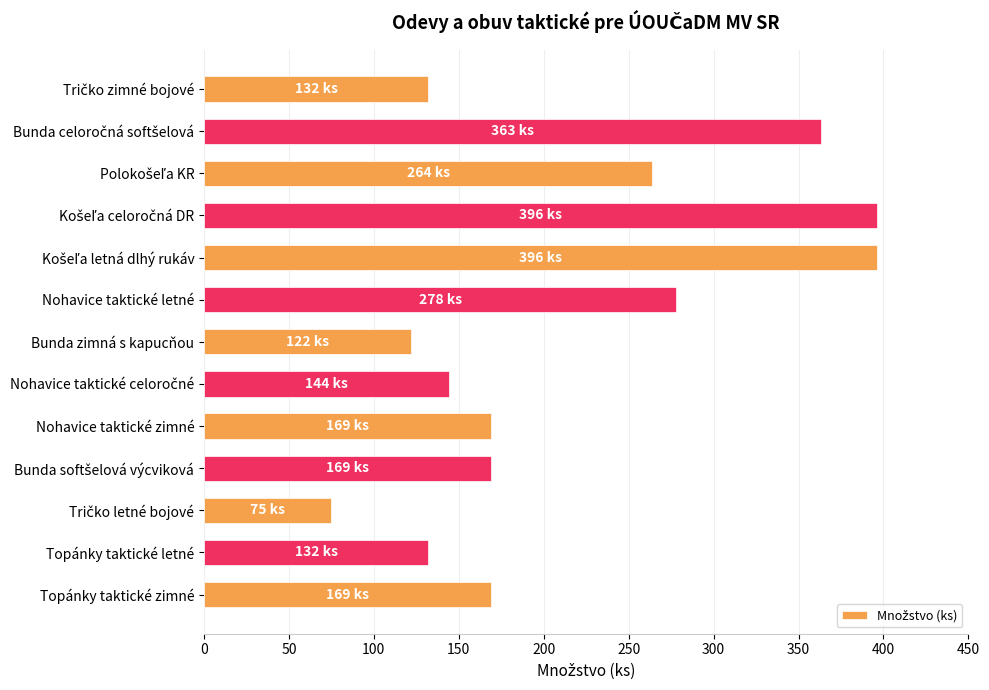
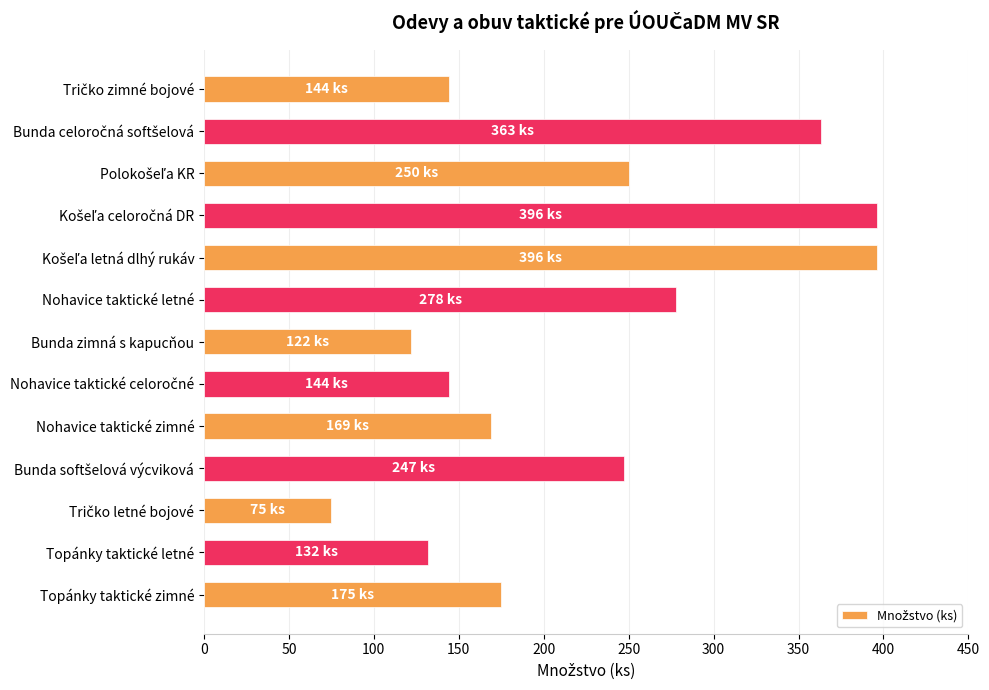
Tričko zimné bojové: 132 -> 144
Polokošeľa KR: 264 -> 250
Bunda softšelová výcviková: 169 -> 247
Topánky taktické zimné: 169 -> 175
